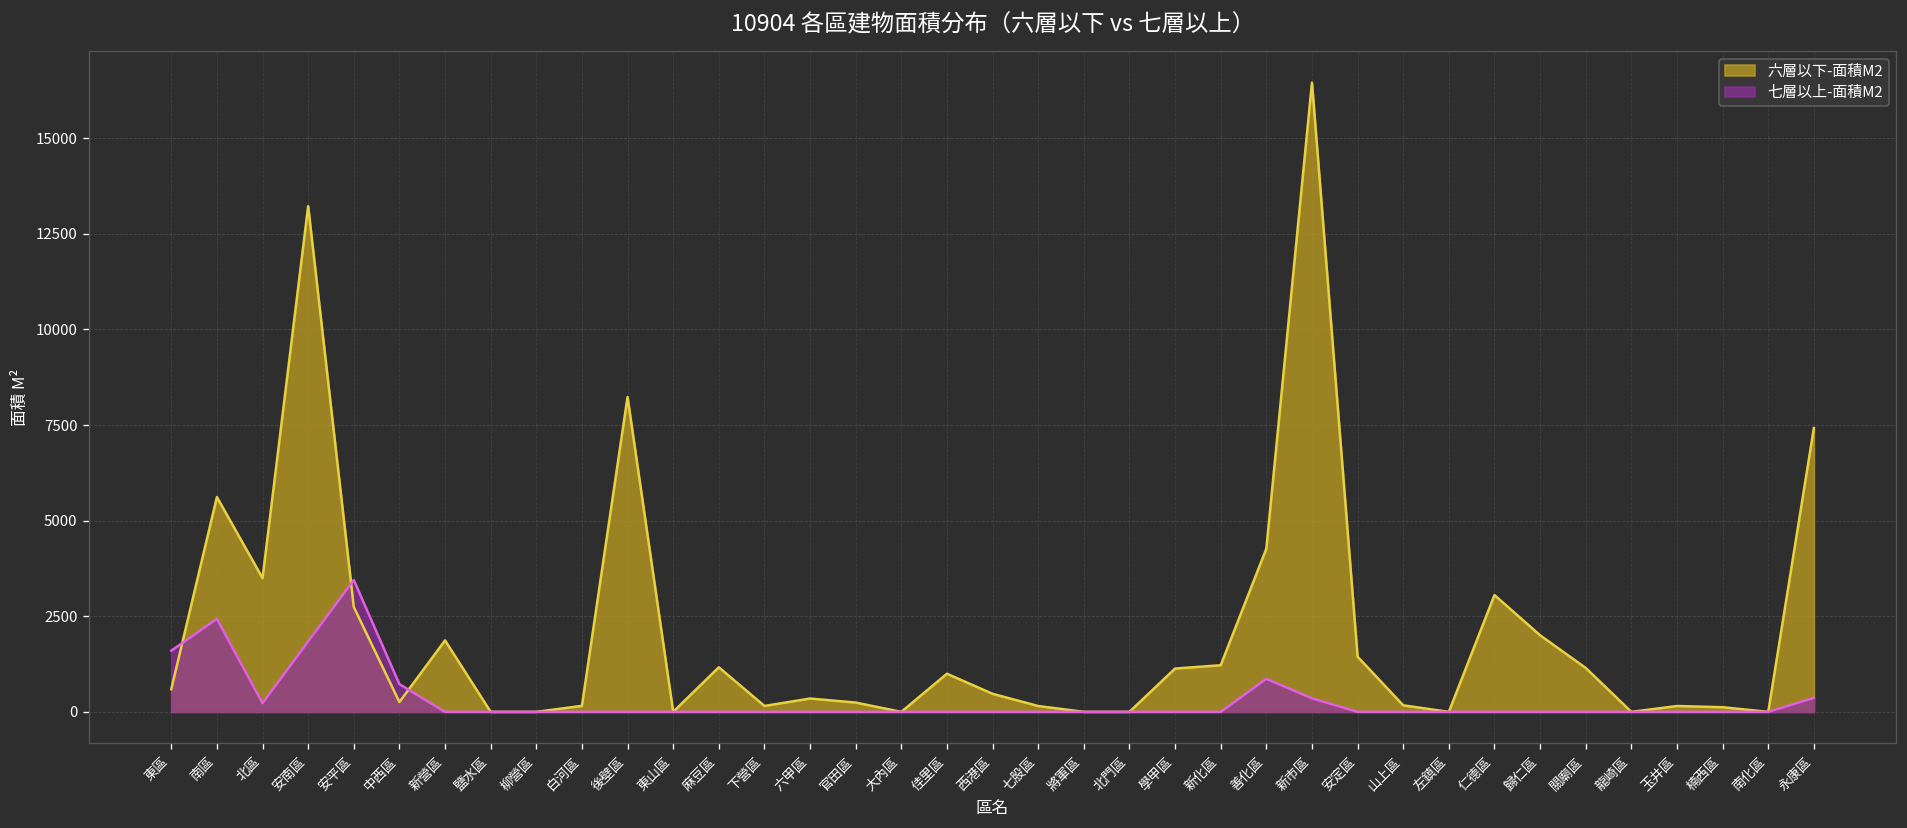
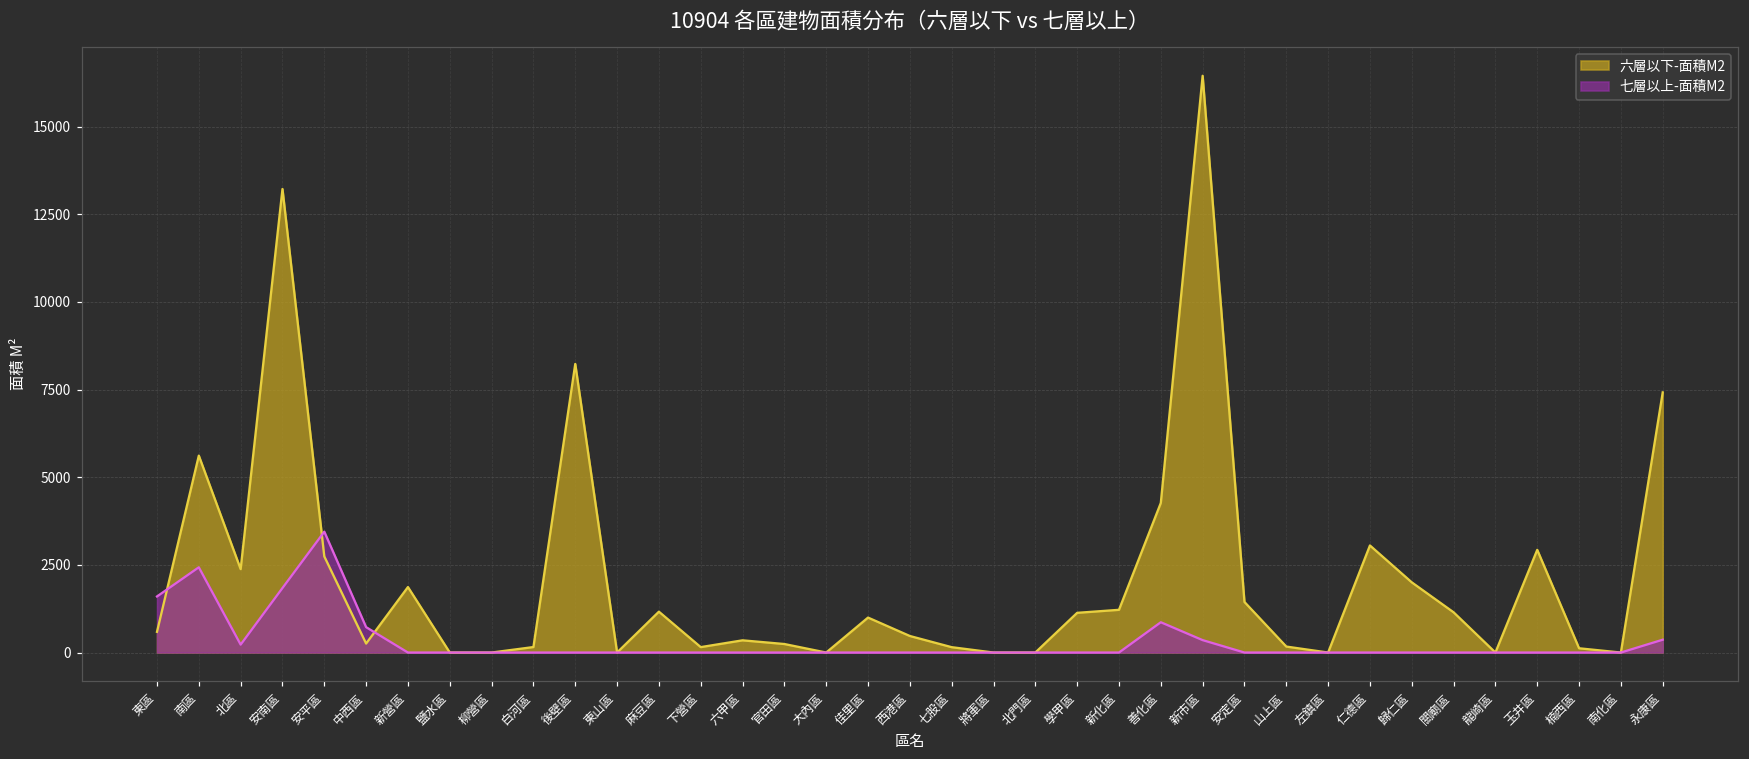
六層以下-面積M2, 北區: 3500 -> 2400
六層以下-面積M2, 玉井區: 200 -> 2900
